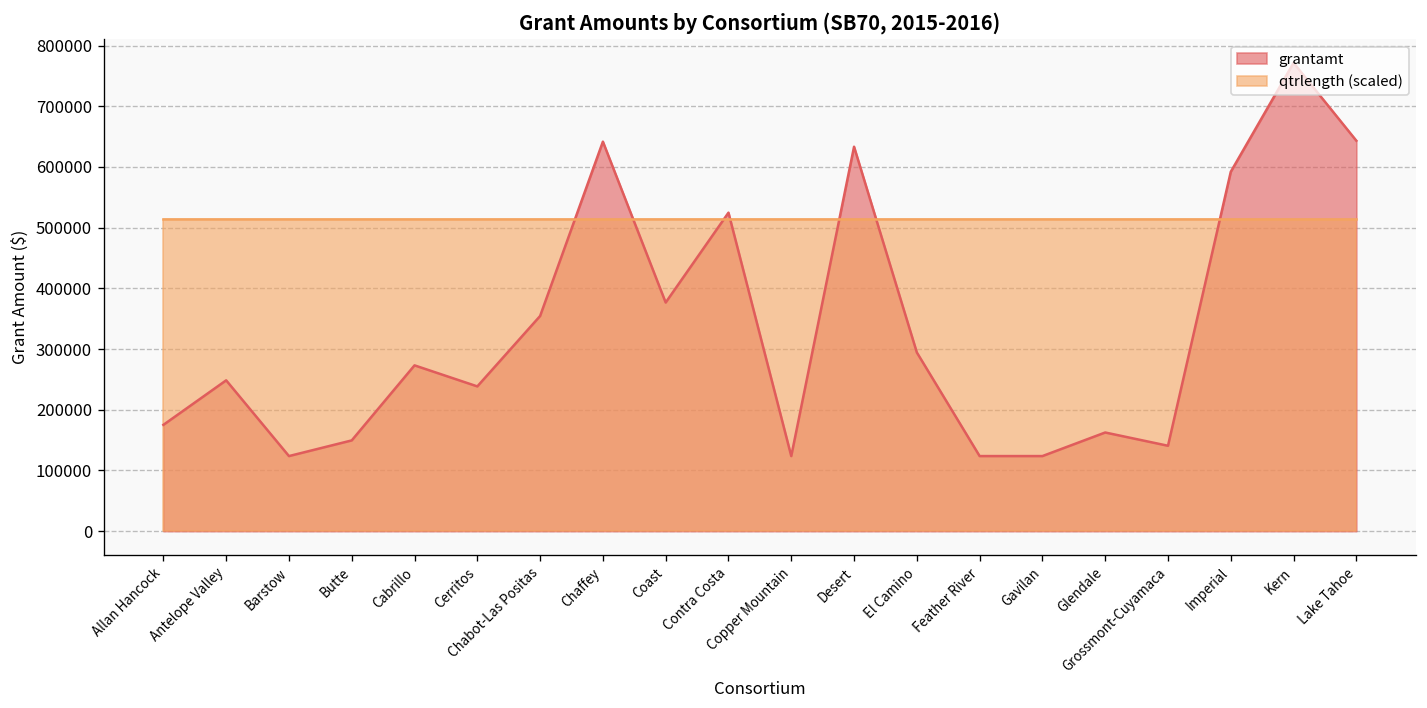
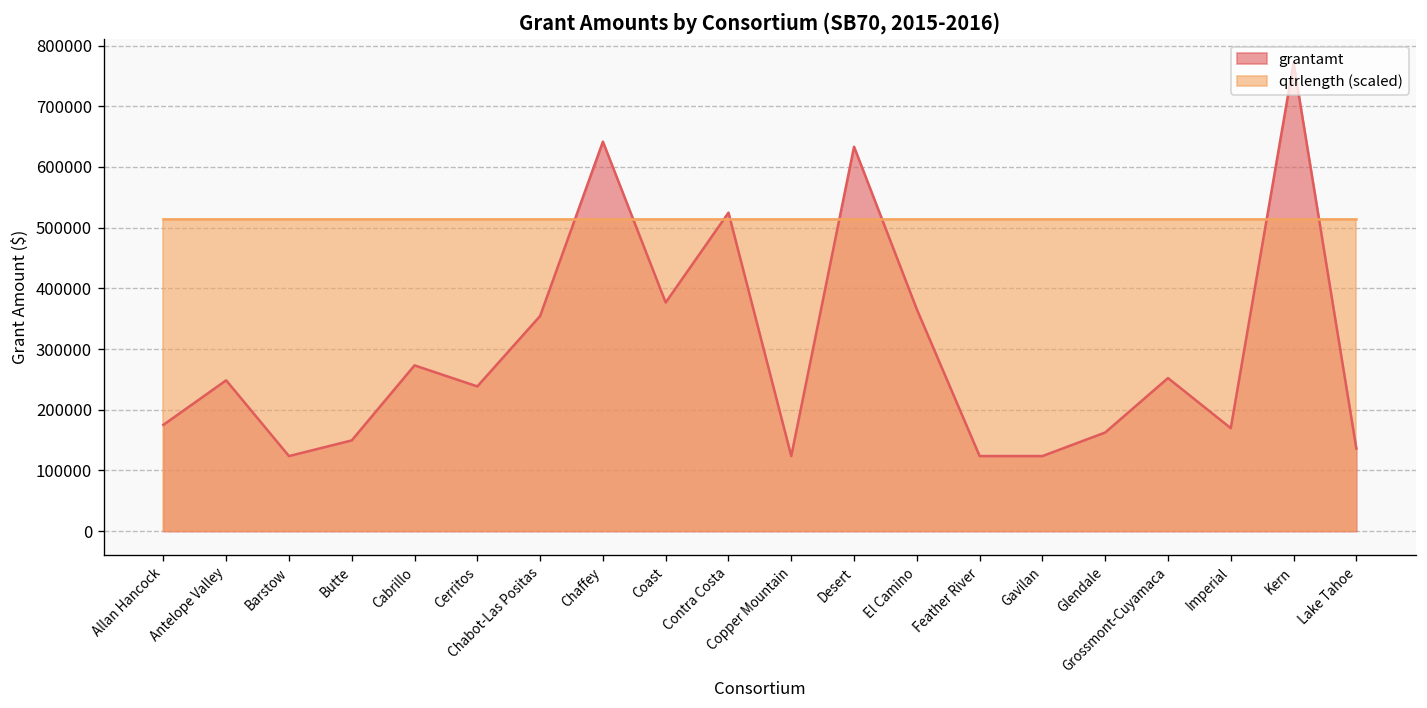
grantamt, El Camino: 290000 -> 370000
grantamt, Grossmont-Cuyamaca: 140000 -> 250000
grantamt, Imperial: 590000 -> 170000
grantamt, Lake Tahoe: 640000 -> 140000
